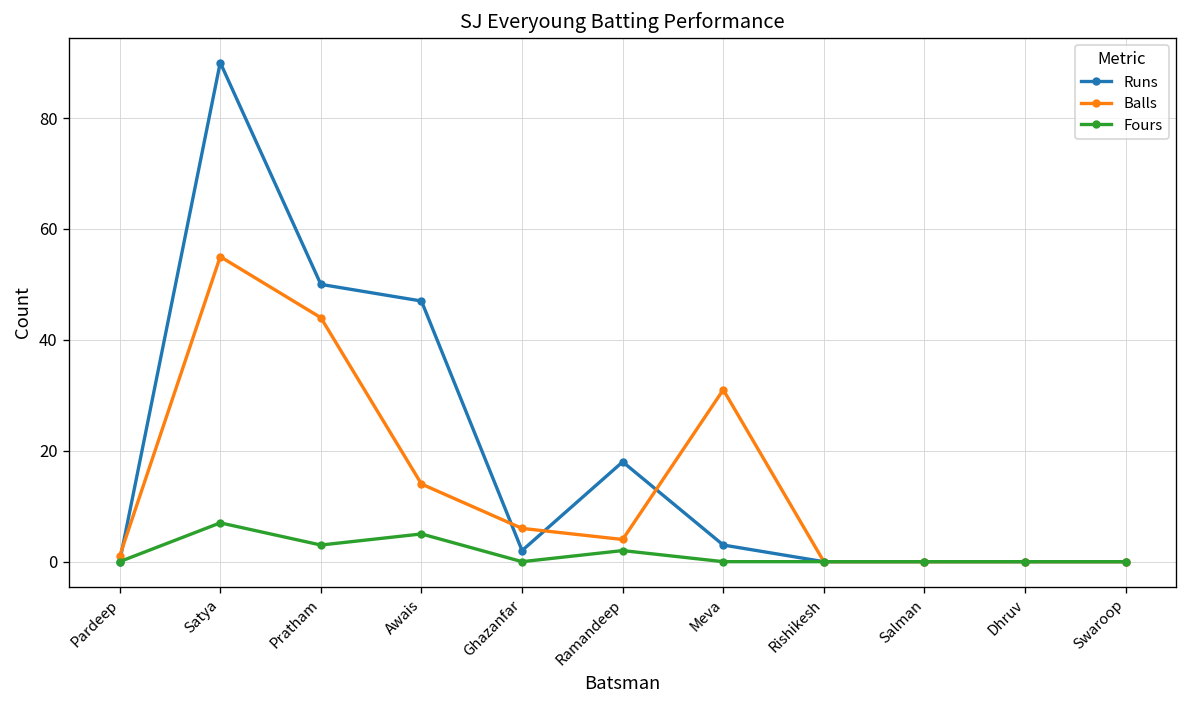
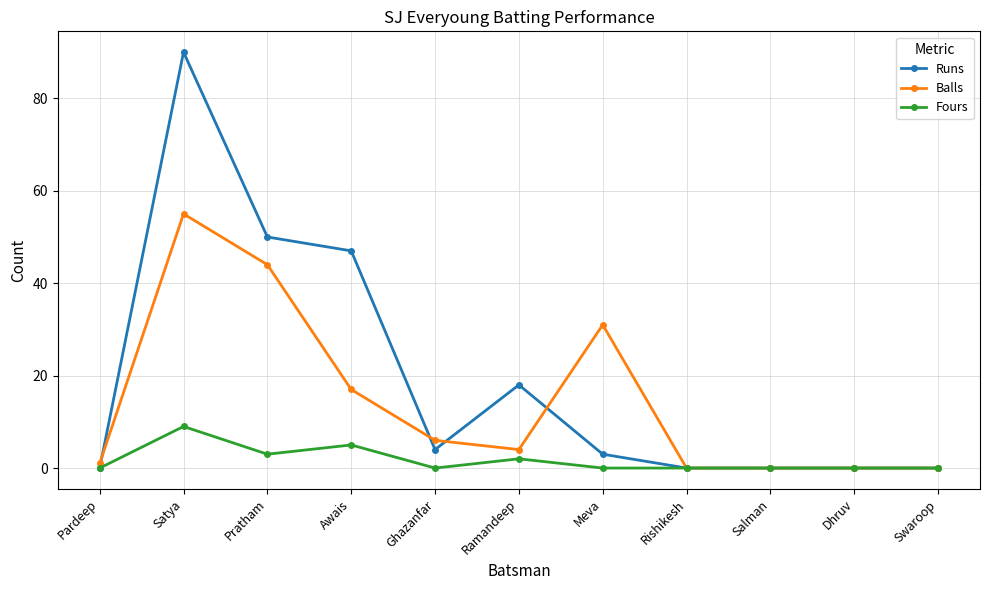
Fours, Satya: 7 -> 9
Balls, Awais: 14 -> 17
Runs, Ghazanfar: 2 -> 4
